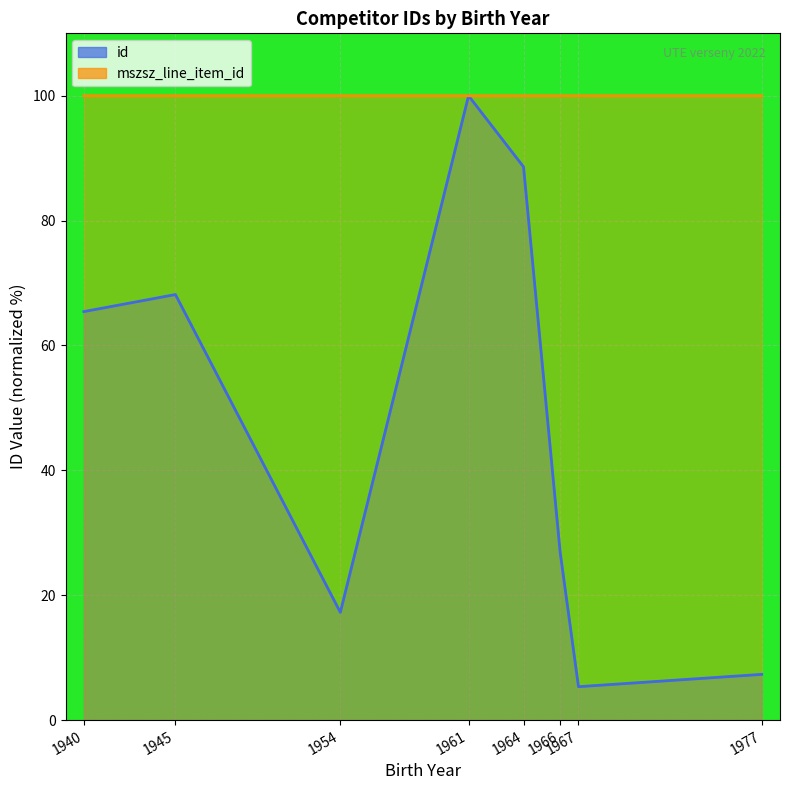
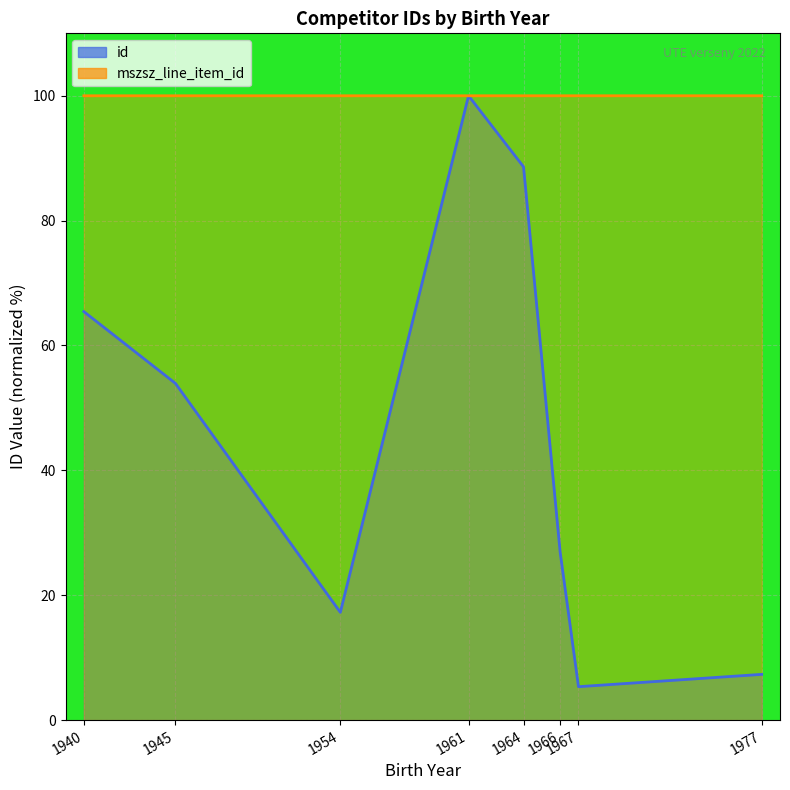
id, 1945: 68 -> 54
